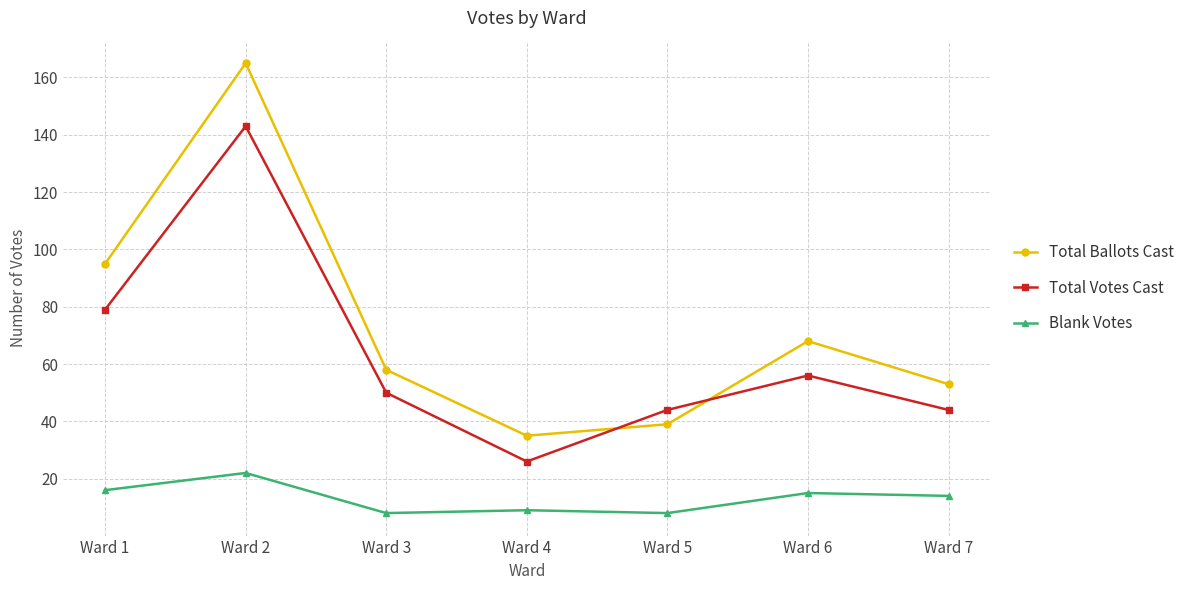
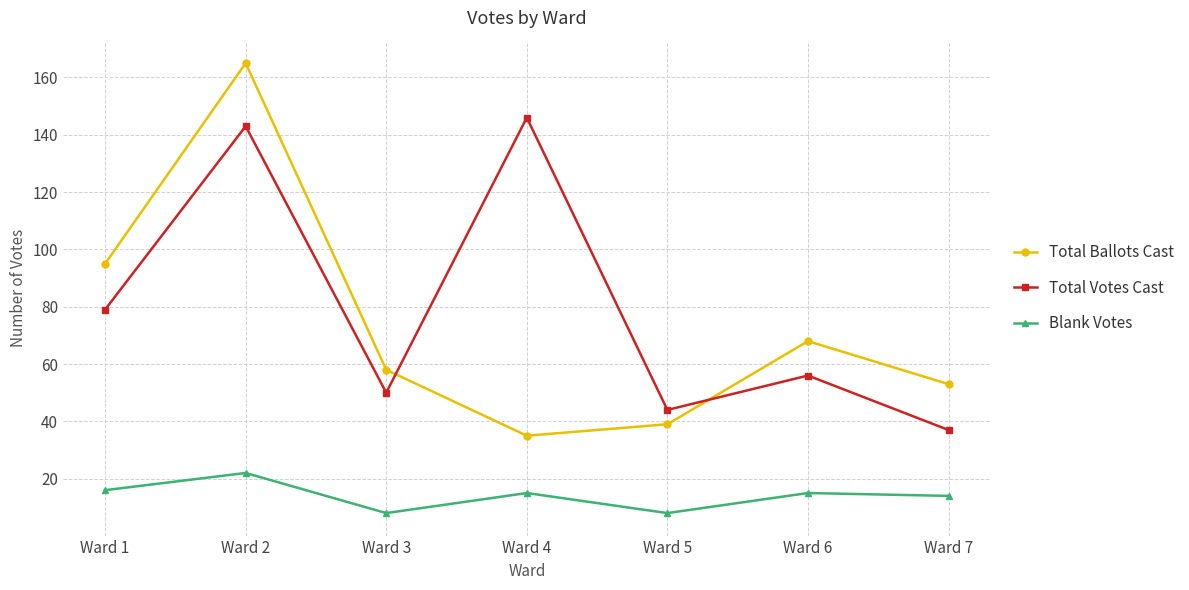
Total Votes Cast, Ward 4: 26 -> 146
Blank Votes, Ward 4: 9 -> 15
Total Votes Cast, Ward 7: 44 -> 37
